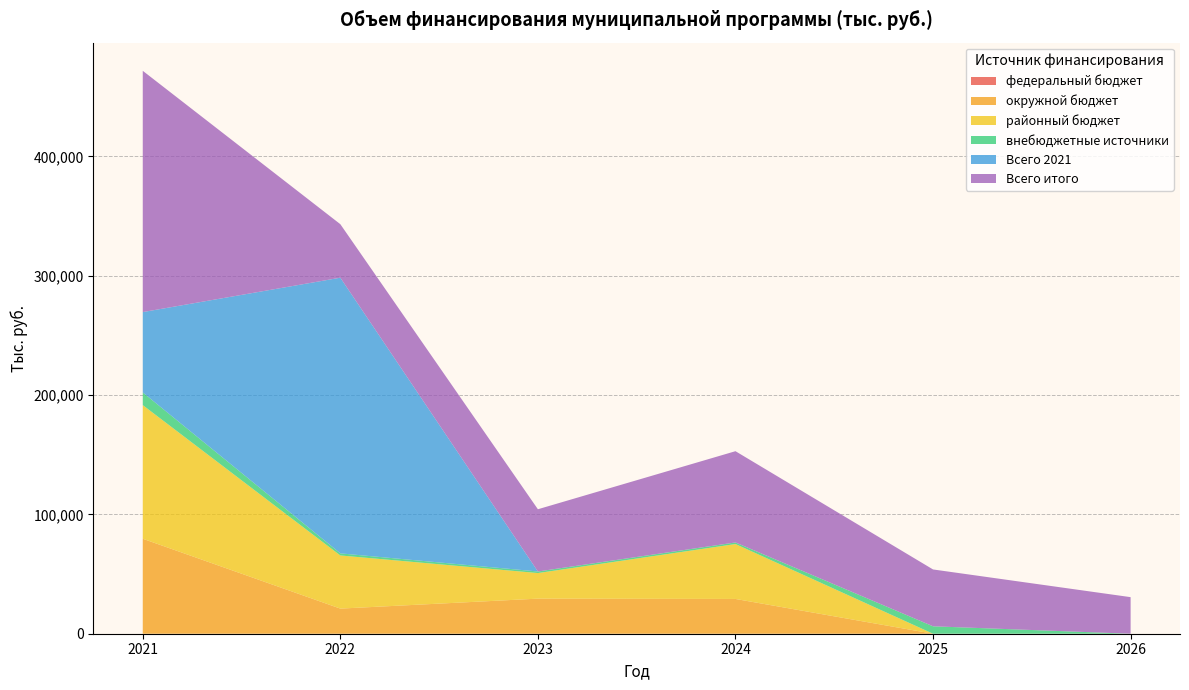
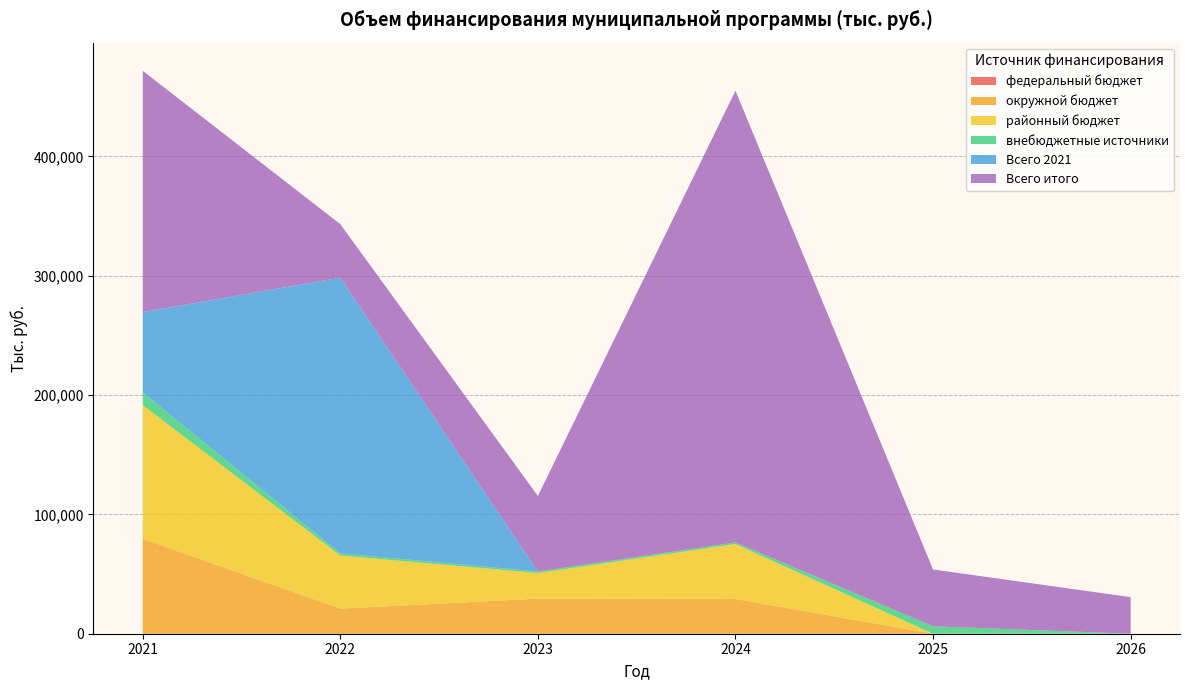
Всего итого, 2023: 52,000 -> 63,000
Всего итого, 2024: 76,000 -> 379,000
